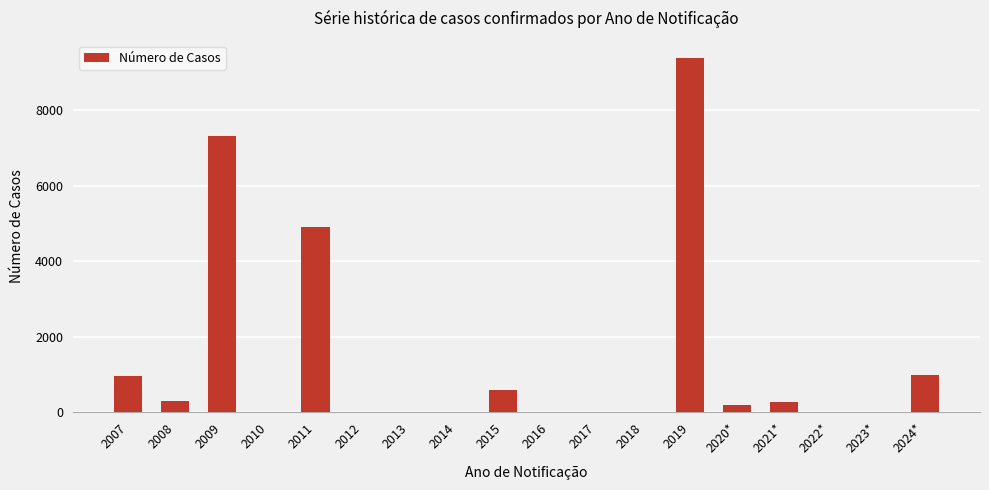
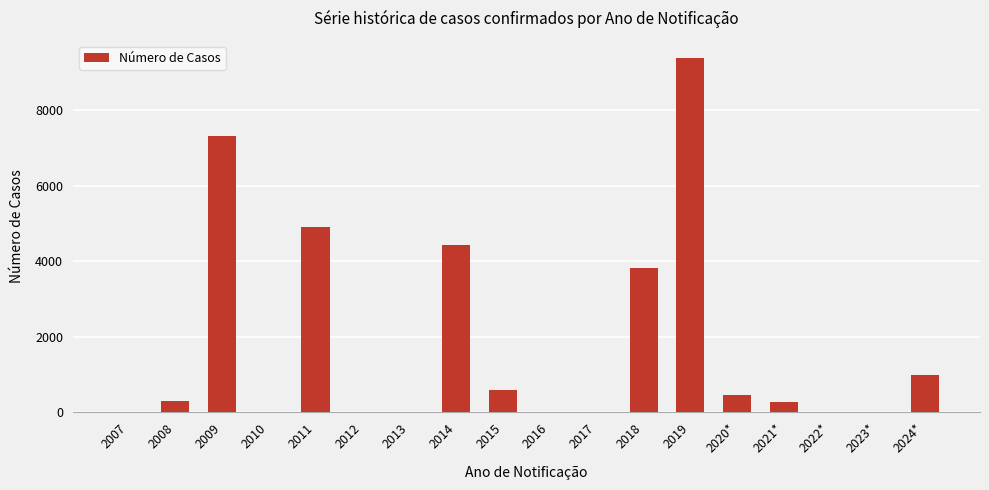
2007: 1000 -> 0
2014: 0 -> 4400
2018: 0 -> 3800
2020*: 200 -> 500
